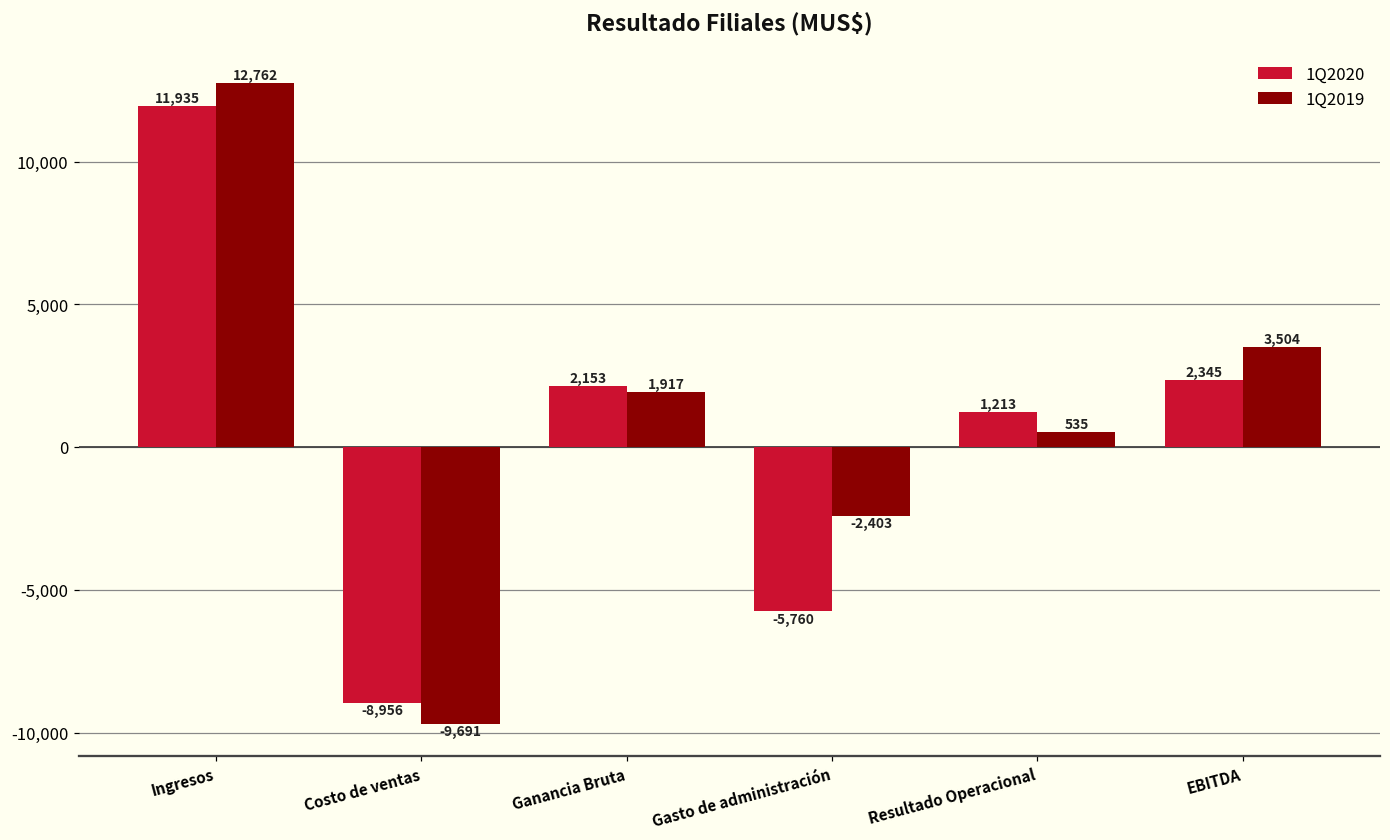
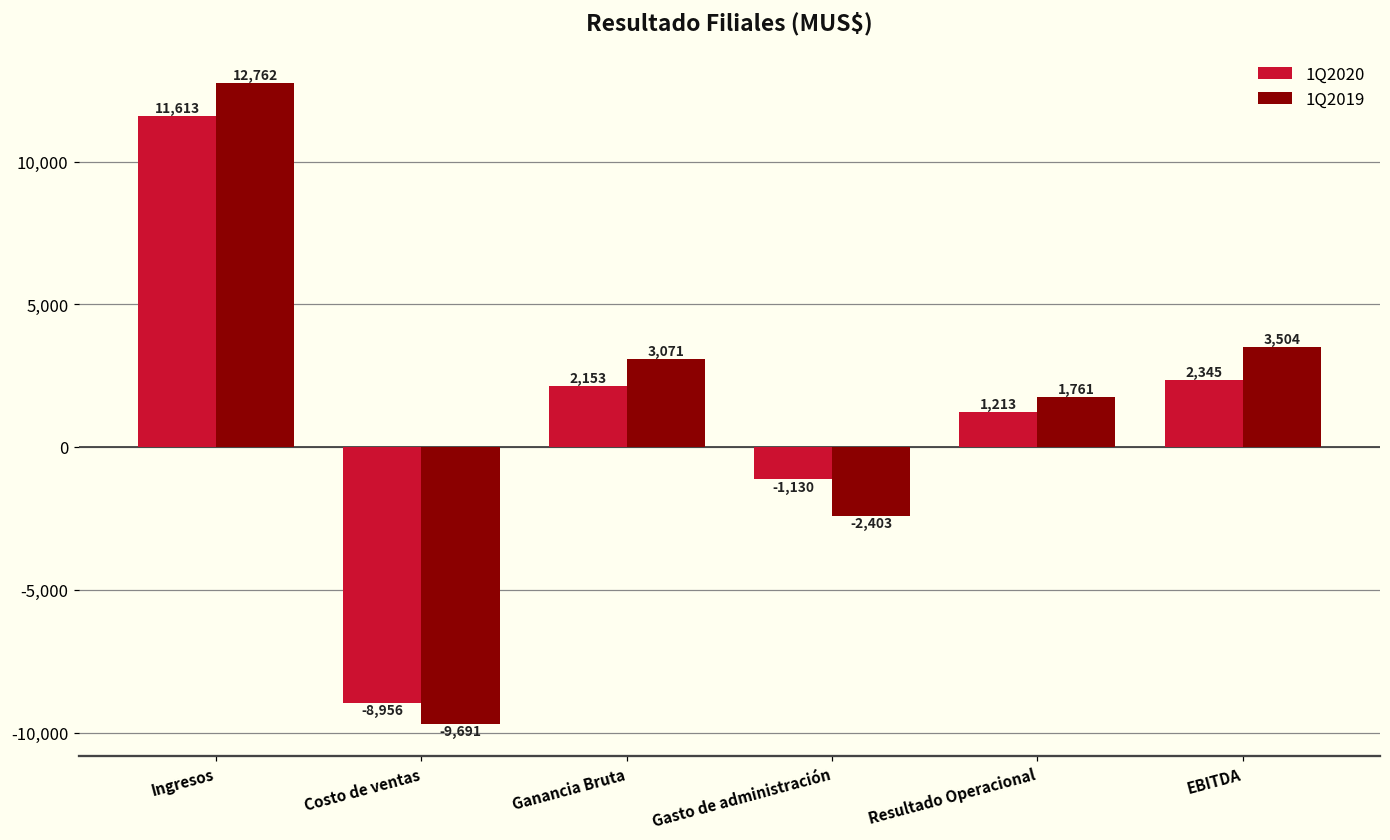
1Q2020, Ingresos: 11,935 -> 11,613
1Q2019, Ganancia Bruta: 1,917 -> 3,071
1Q2020, Gasto de administración: -5,760 -> -1,130
1Q2019, Resultado Operacional: 535 -> 1,761
